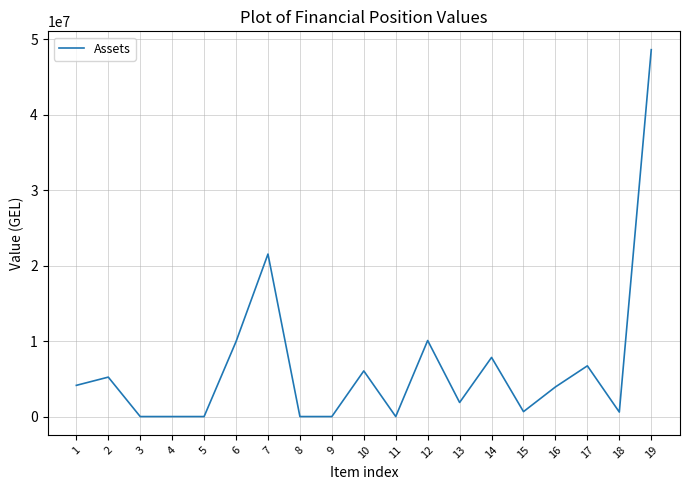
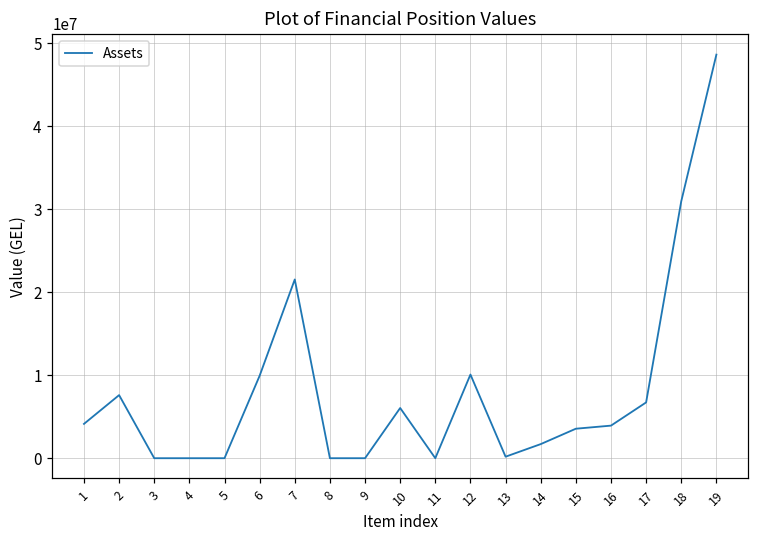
2: 5000000 -> 8000000
13: 2000000 -> 0
14: 8000000 -> 2000000
15: 1000000 -> 4000000
18: 1000000 -> 31000000
